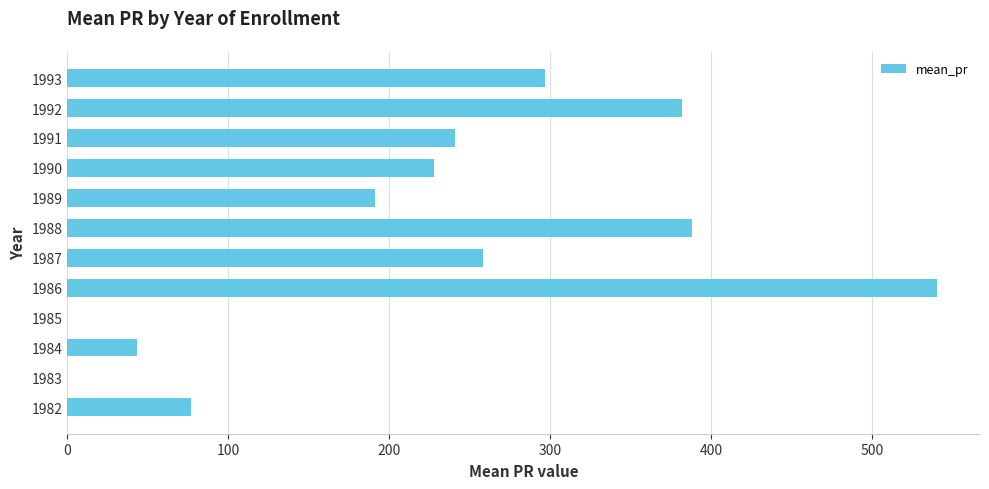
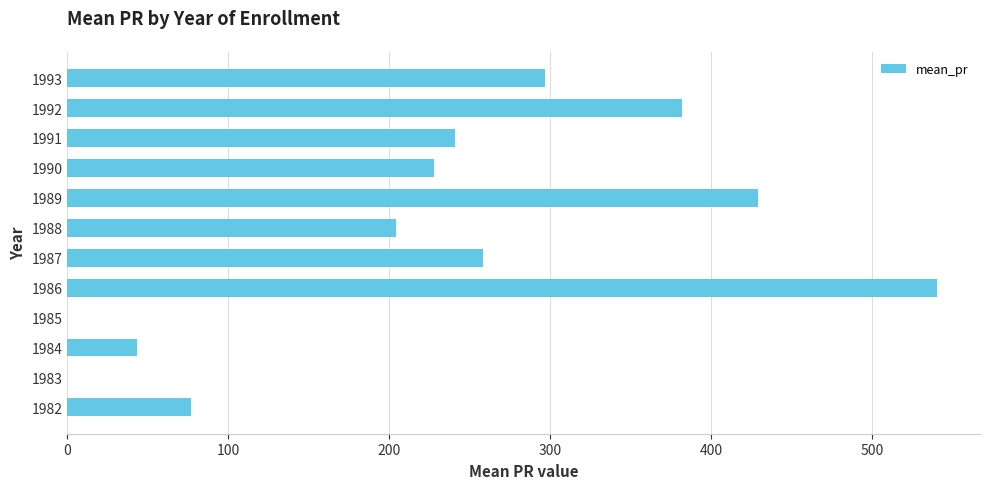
1989: 191 -> 429
1988: 388 -> 204
